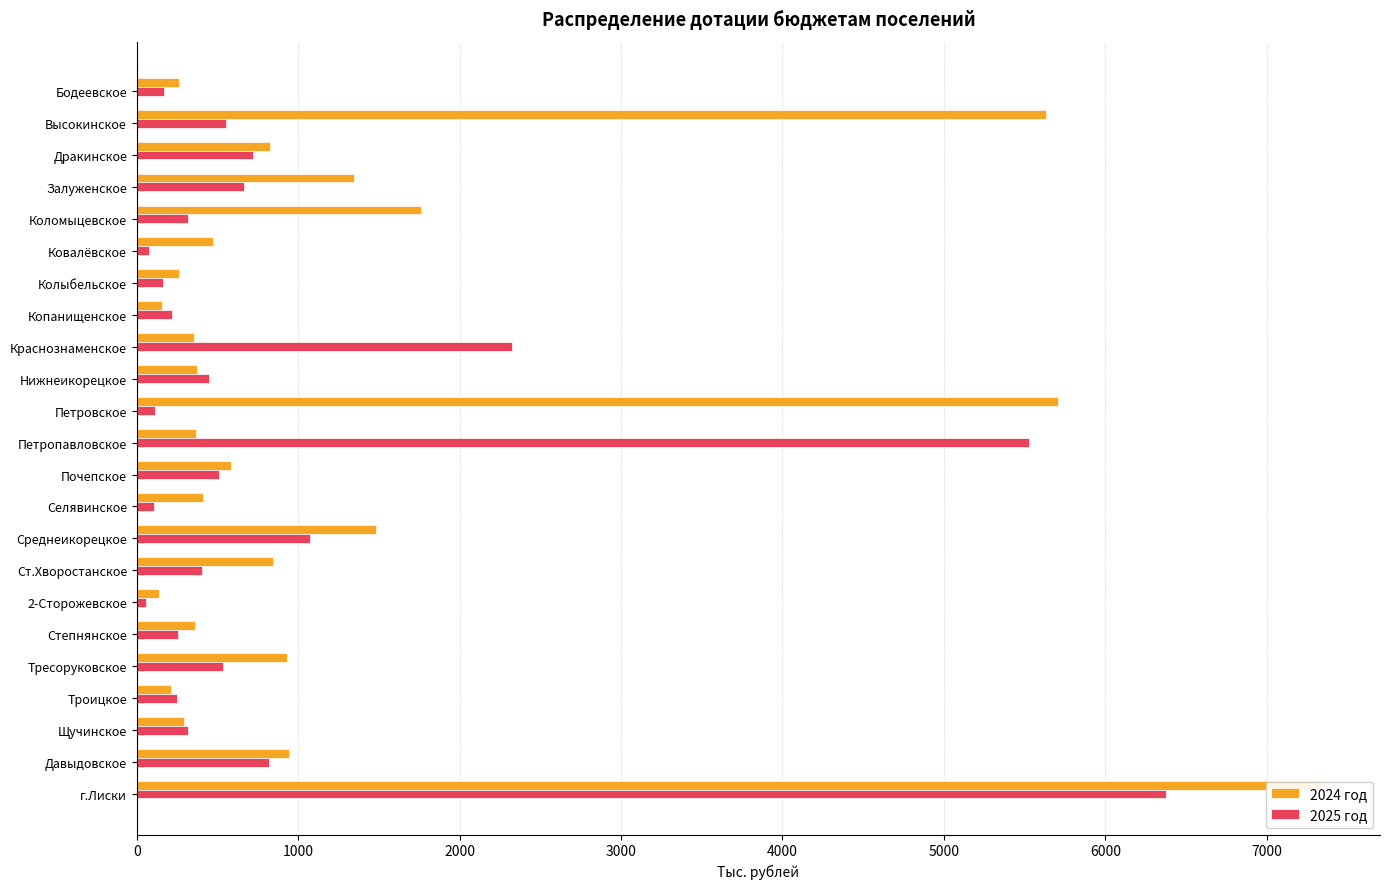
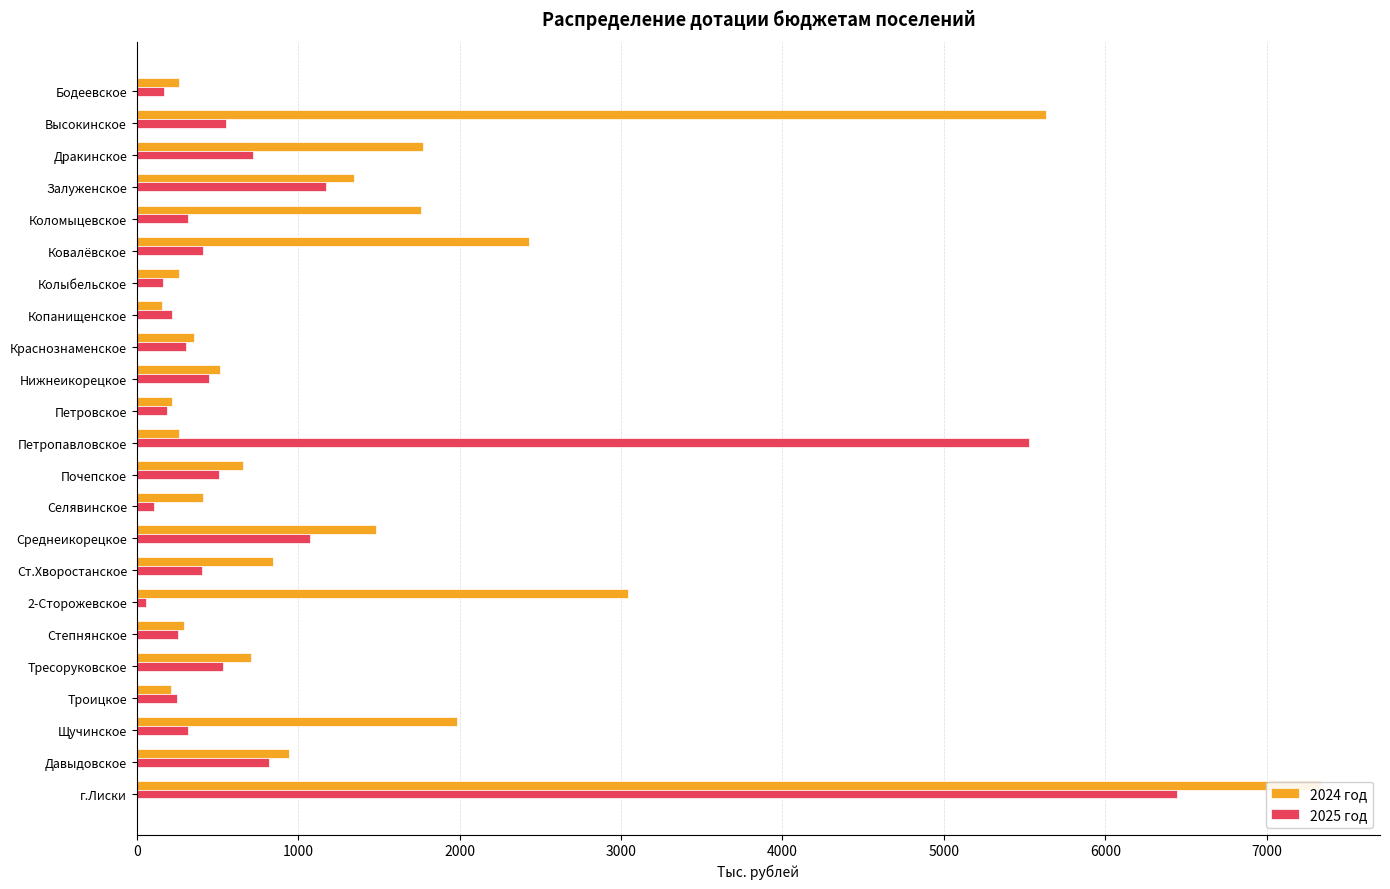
2024 год, Дракинское: 830 -> 1780
2025 год, Залуженское: 660 -> 1170
2024 год, Ковалёвское: 470 -> 2430
2025 год, Ковалёвское: 80 -> 410
2025 год, Краснознаменское: 2320 -> 310
2024 год, Нижнеикорецкое: 370 -> 510
2024 год, Петровское: 5710 -> 220
2025 год, Петровское: 110 -> 190
2024 год, Петропавловское: 370 -> 260
2024 год, Почепское: 580 -> 660
2024 год, 2-Сторожевское: 140 -> 3040
2024 год, Степнянское: 360 -> 290
2024 год, Тресоруковское: 930 -> 710
2024 год, Щучинское: 290 -> 1980
2025 год, г.Лиски: 6380 -> 6450
